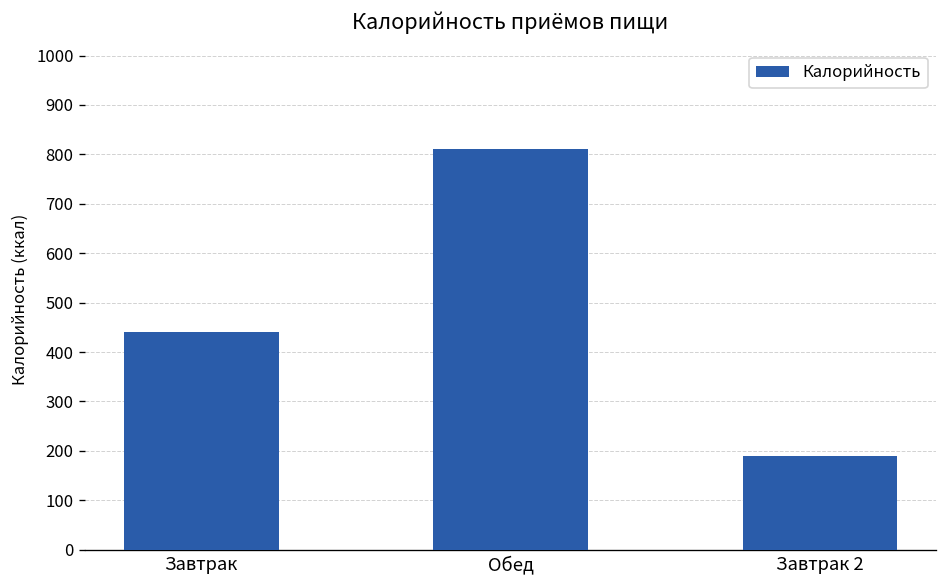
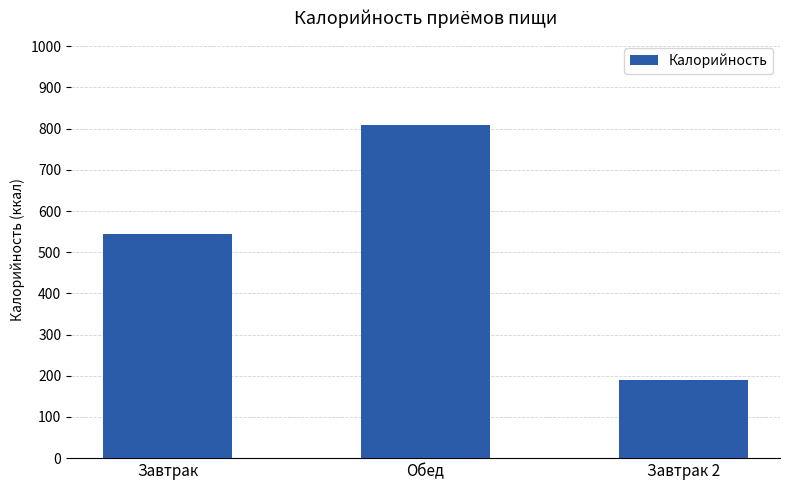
Завтрак: 440 -> 550
